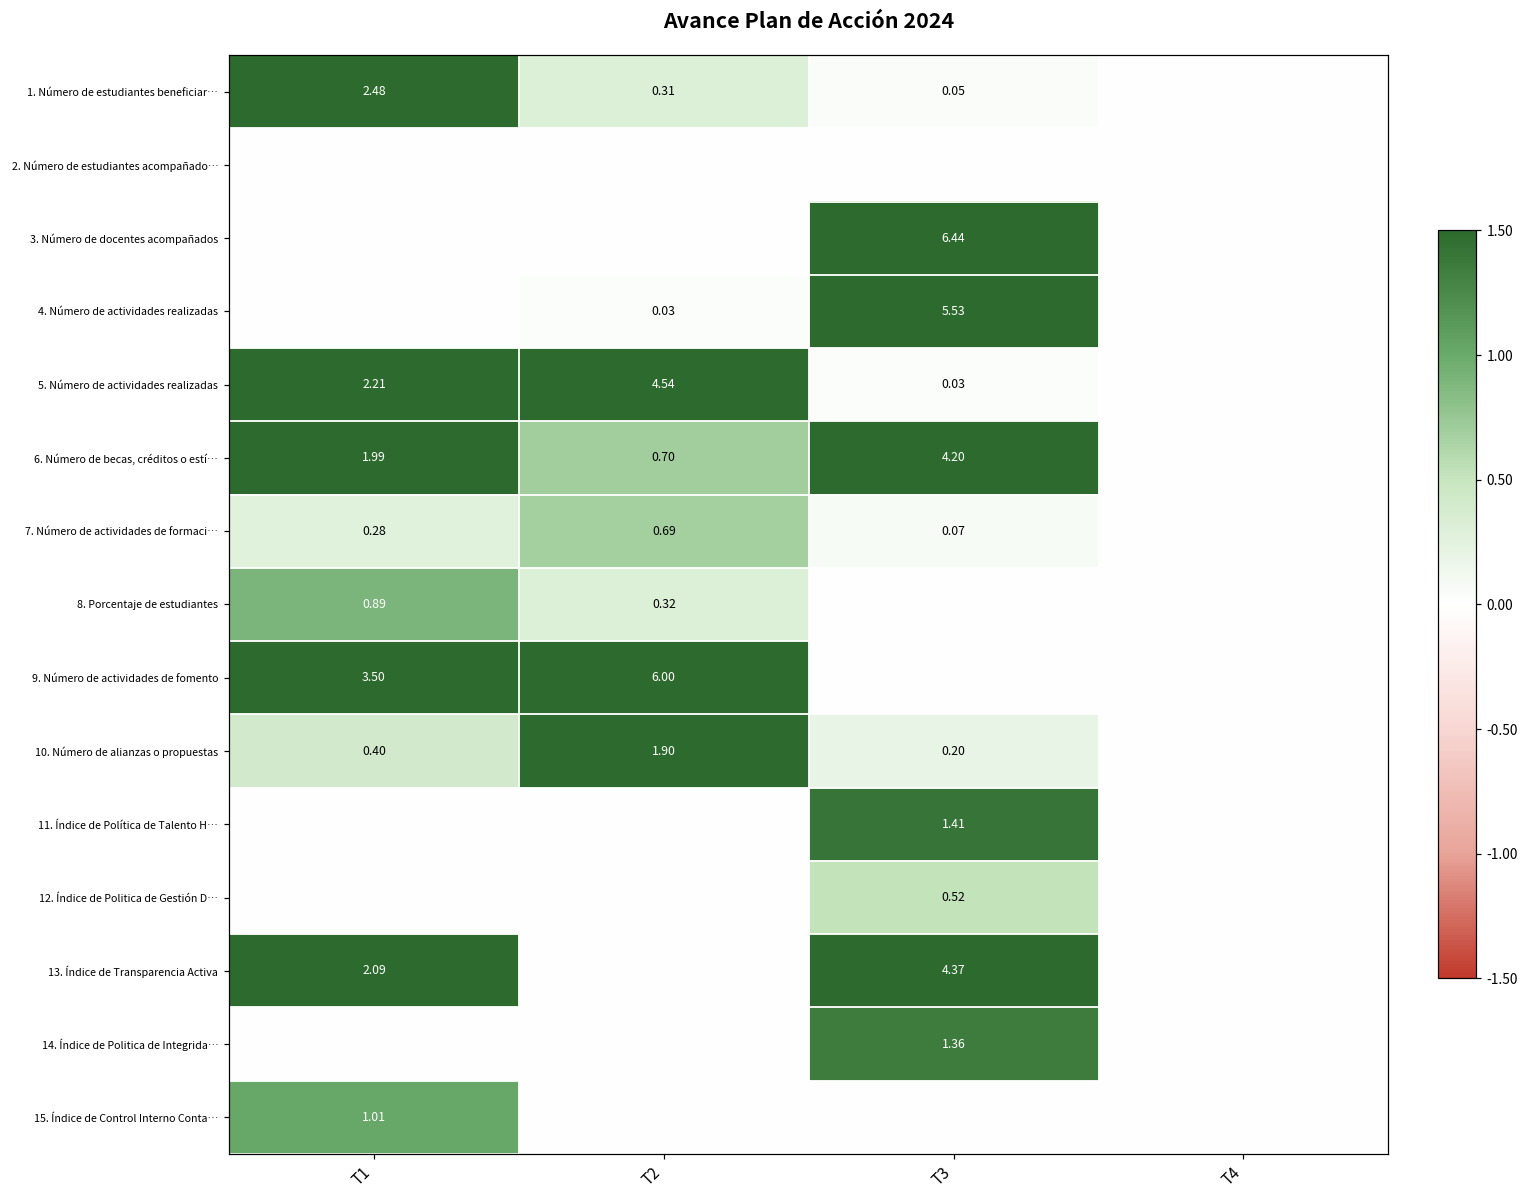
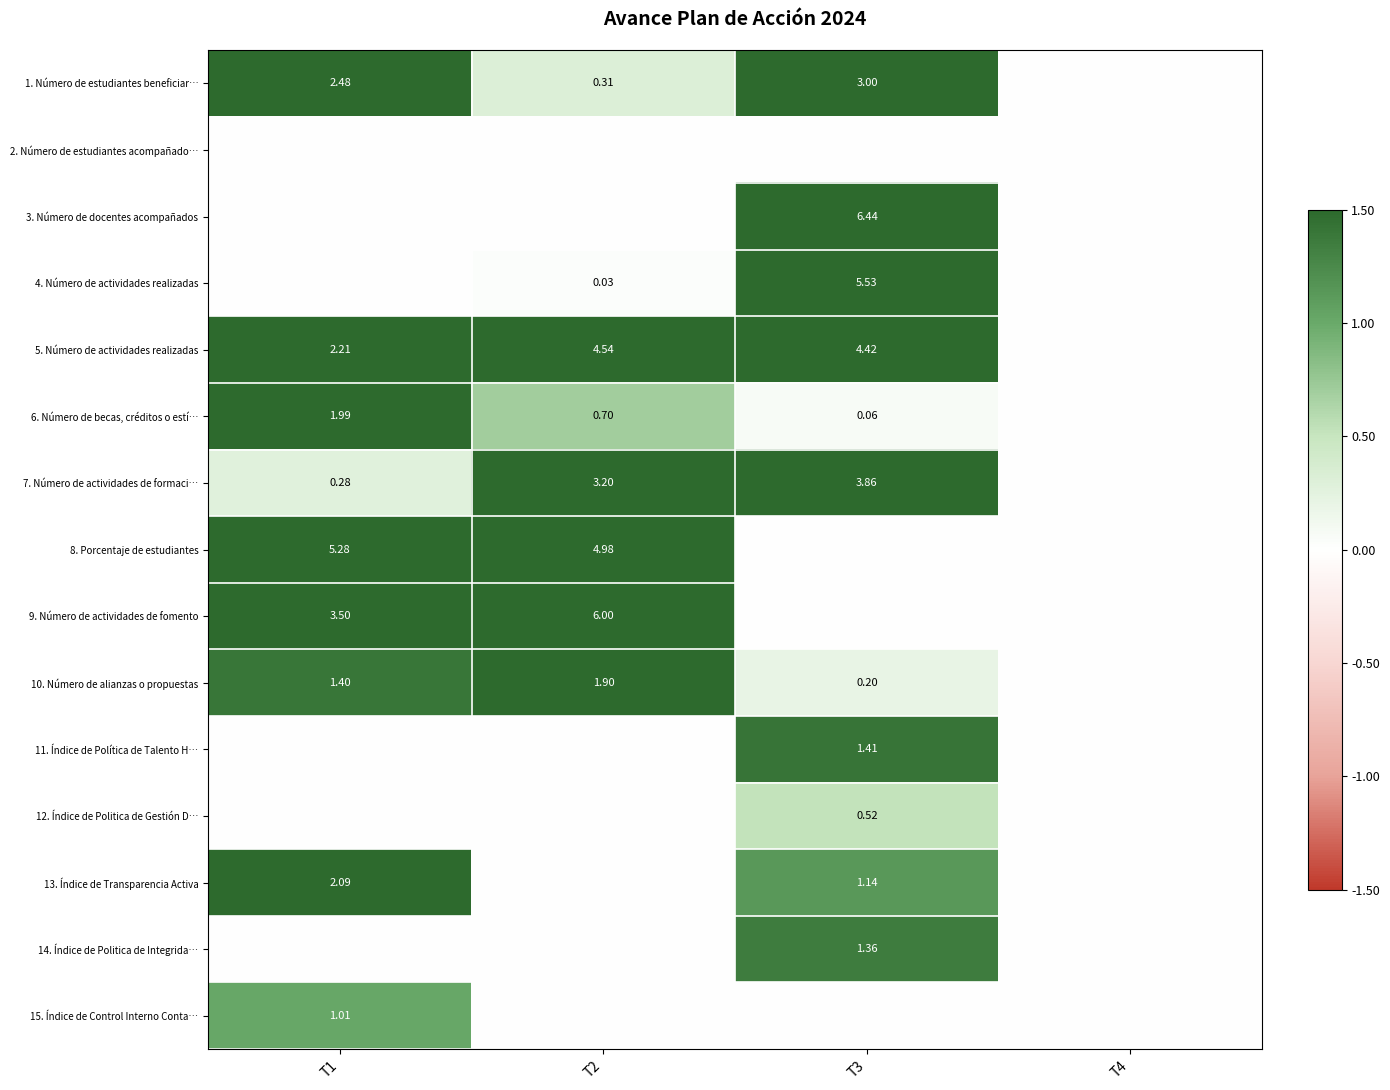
1. Número de estudiantes beneficiar…, T3: 0.05 -> 3.00
5. Número de actividades realizadas, T3: 0.03 -> 4.42
6. Número de becas, créditos o estí…, T3: 4.20 -> 0.06
7. Número de actividades de formaci…, T2: 0.69 -> 3.20
7. Número de actividades de formaci…, T3: 0.07 -> 3.86
8. Porcentaje de estudiantes, T1: 0.89 -> 5.28
8. Porcentaje de estudiantes, T2: 0.32 -> 4.98
10. Número de alianzas o propuestas, T1: 0.40 -> 1.40
13. Índice de Transparencia Activa, T3: 4.37 -> 1.14
